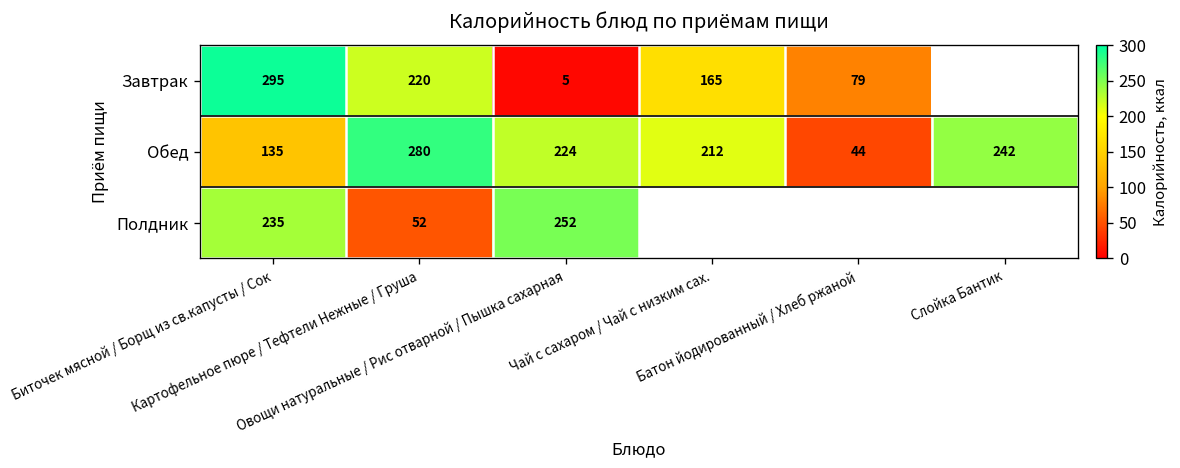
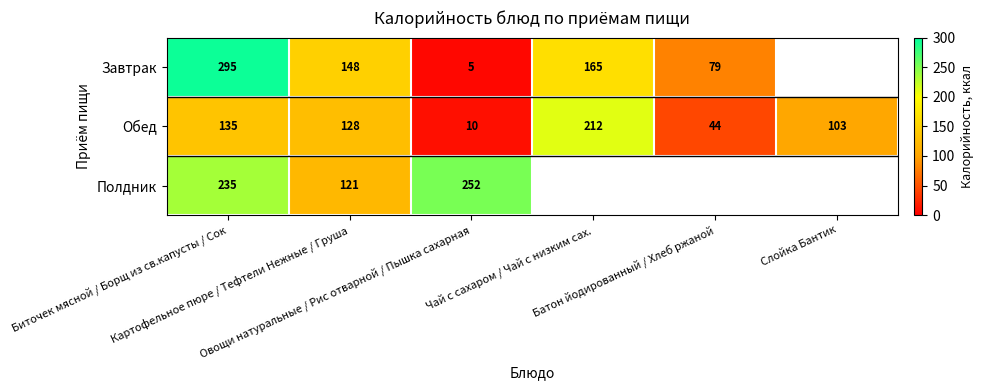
Завтрак, Картофельное пюре / Тефтели Нежные / Груша: 220 -> 148
Обед, Картофельное пюре / Тефтели Нежные / Груша: 280 -> 128
Обед, Овощи натуральные / Рис отварной / Пышка сахарная: 224 -> 10
Обед, Слойка Бантик: 242 -> 103
Полдник, Картофельное пюре / Тефтели Нежные / Груша: 52 -> 121
